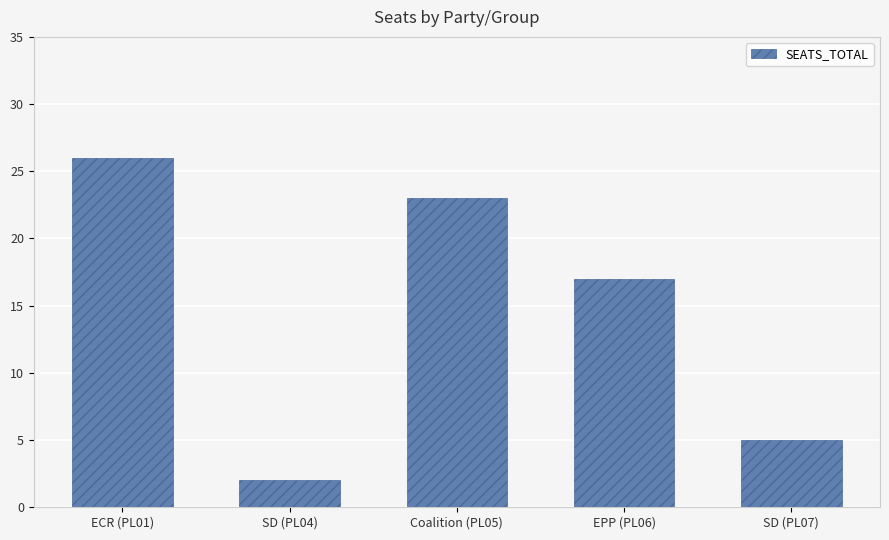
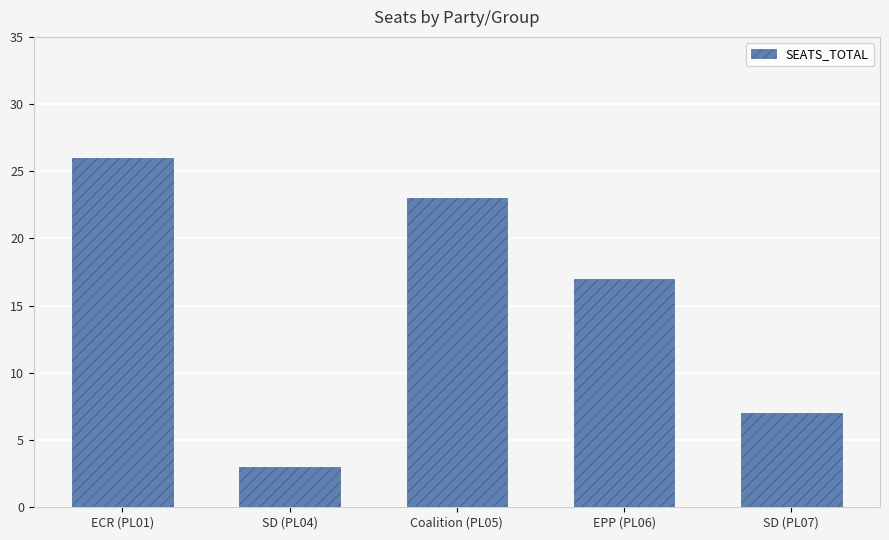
SD (PL04): 2 -> 3
SD (PL07): 5 -> 7
